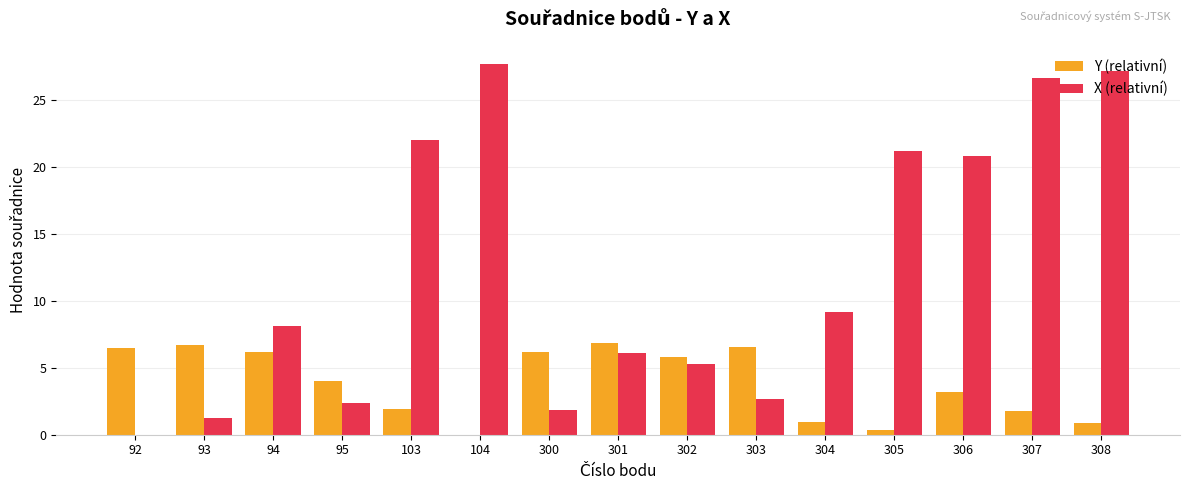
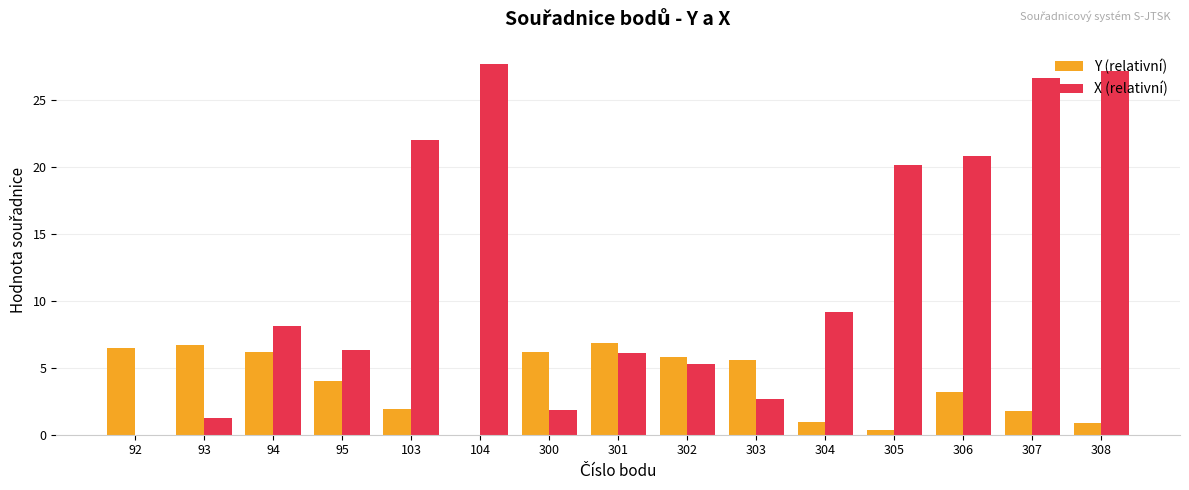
X (relativní), 95: 2.4 -> 6.3
Y (relativní), 303: 6.6 -> 5.6
X (relativní), 305: 21.2 -> 20.2
